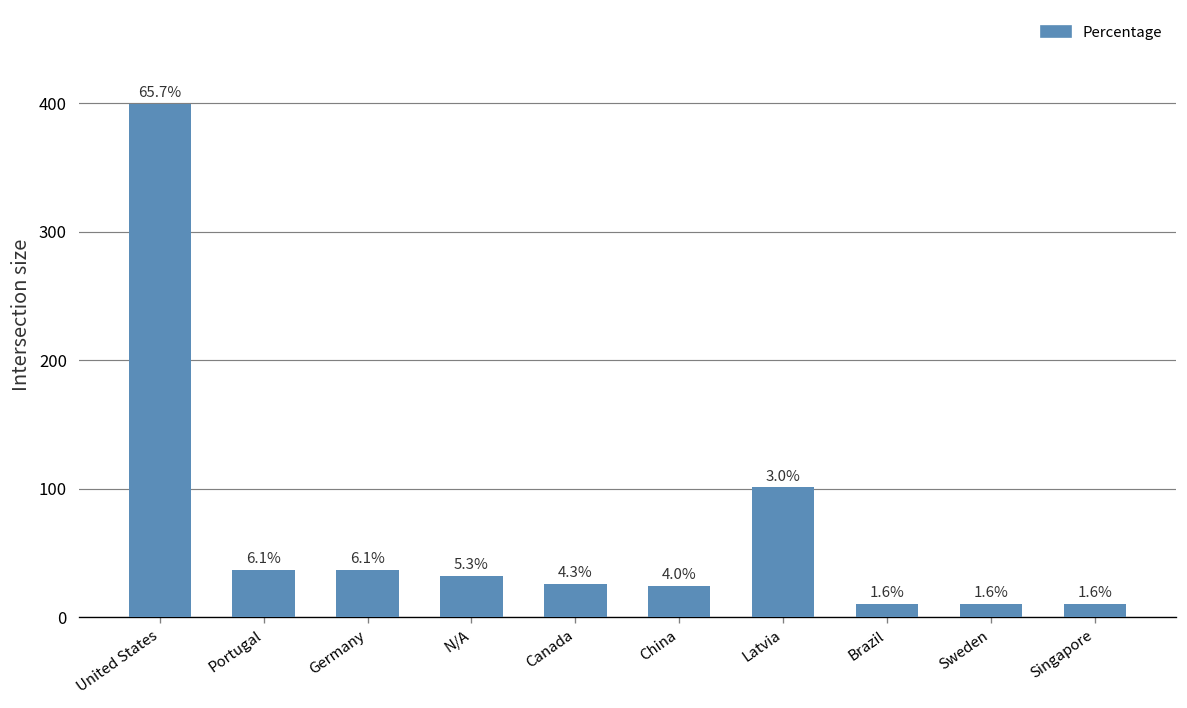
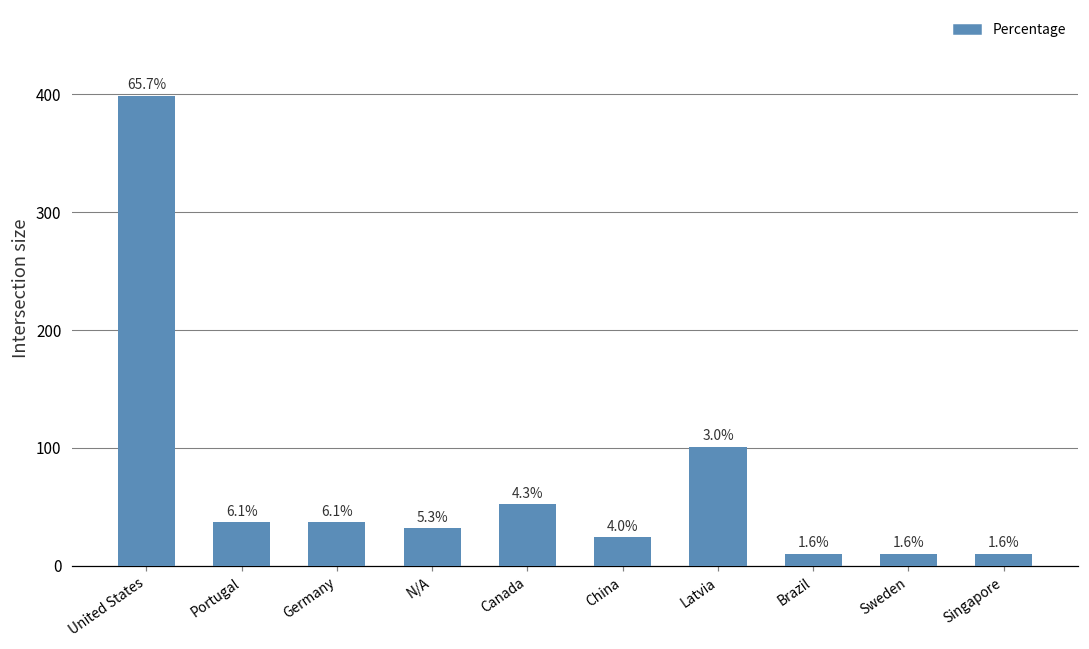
Canada: 26 -> 52
